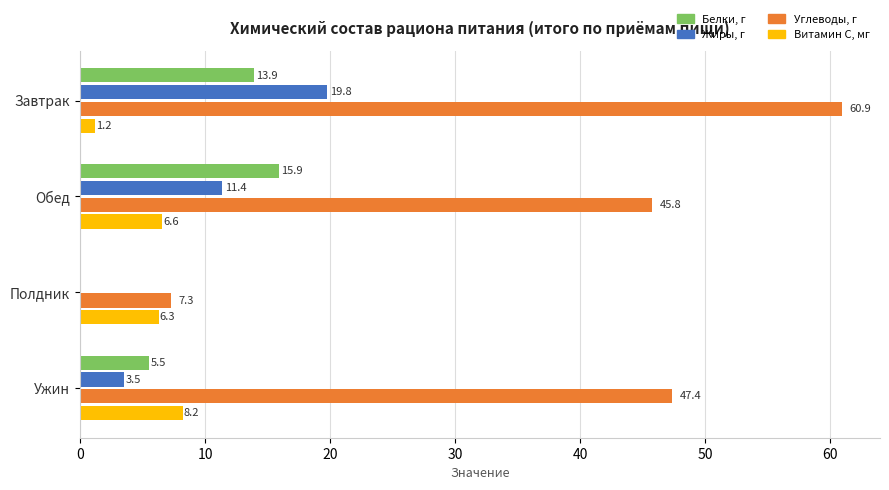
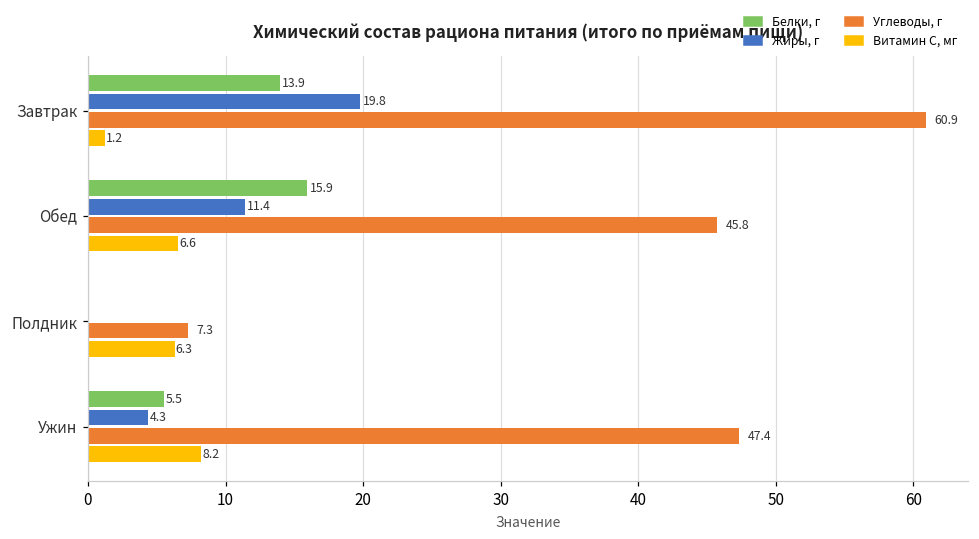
Жиры, г, Ужин: 3.5 -> 4.3
